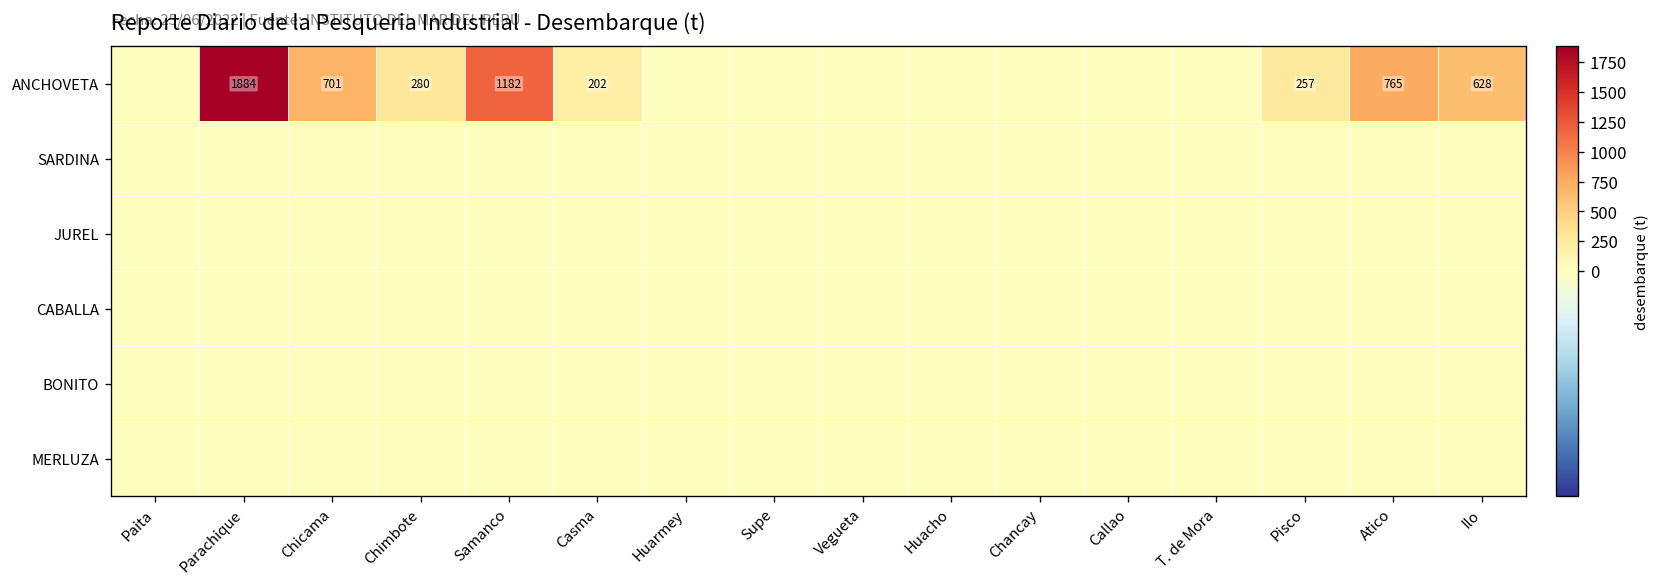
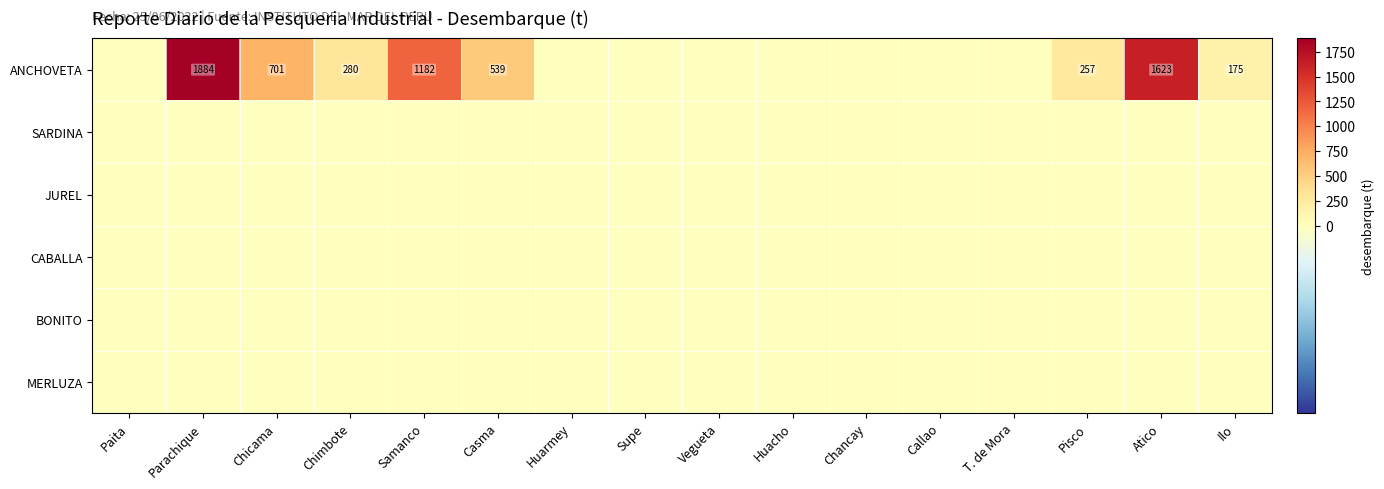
ANCHOVETA, Casma: 202 -> 539
ANCHOVETA, Atico: 765 -> 1623
ANCHOVETA, Ilo: 628 -> 175
